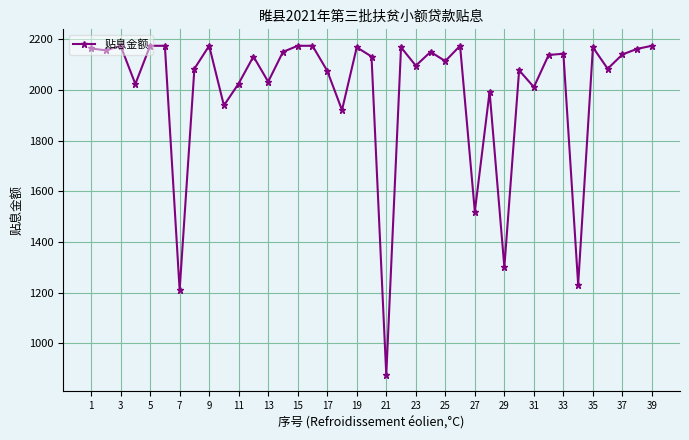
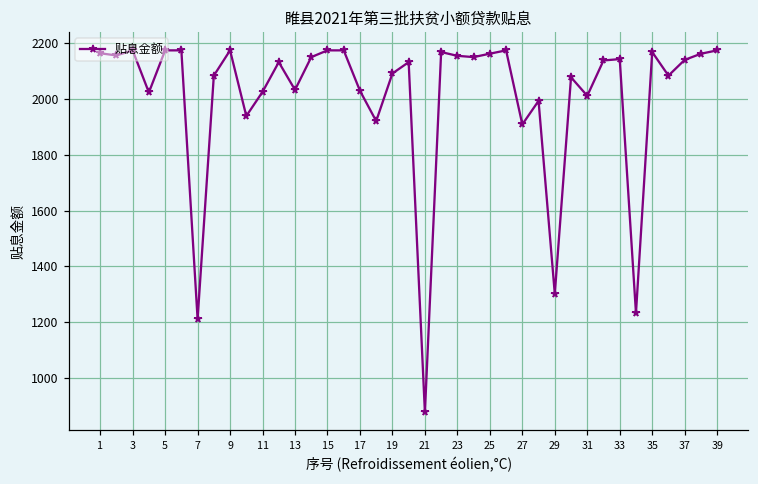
17: 2080 -> 2030
19: 2170 -> 2090
23: 2100 -> 2160
25: 2110 -> 2160
27: 1520 -> 1910
